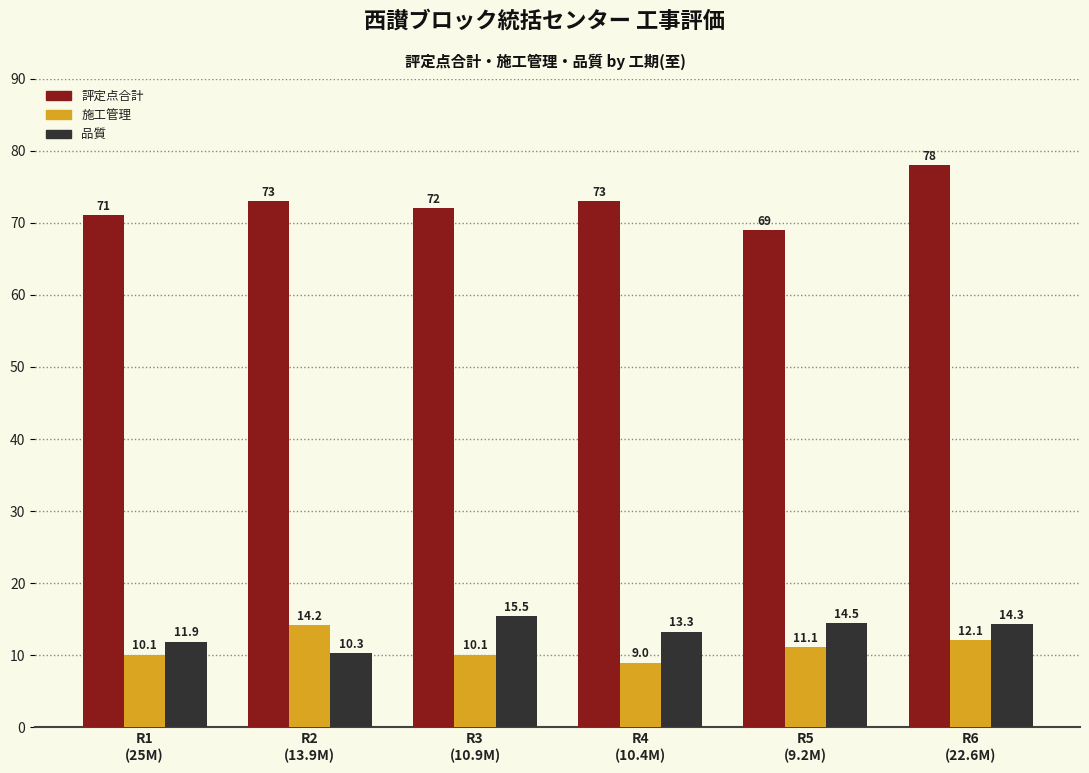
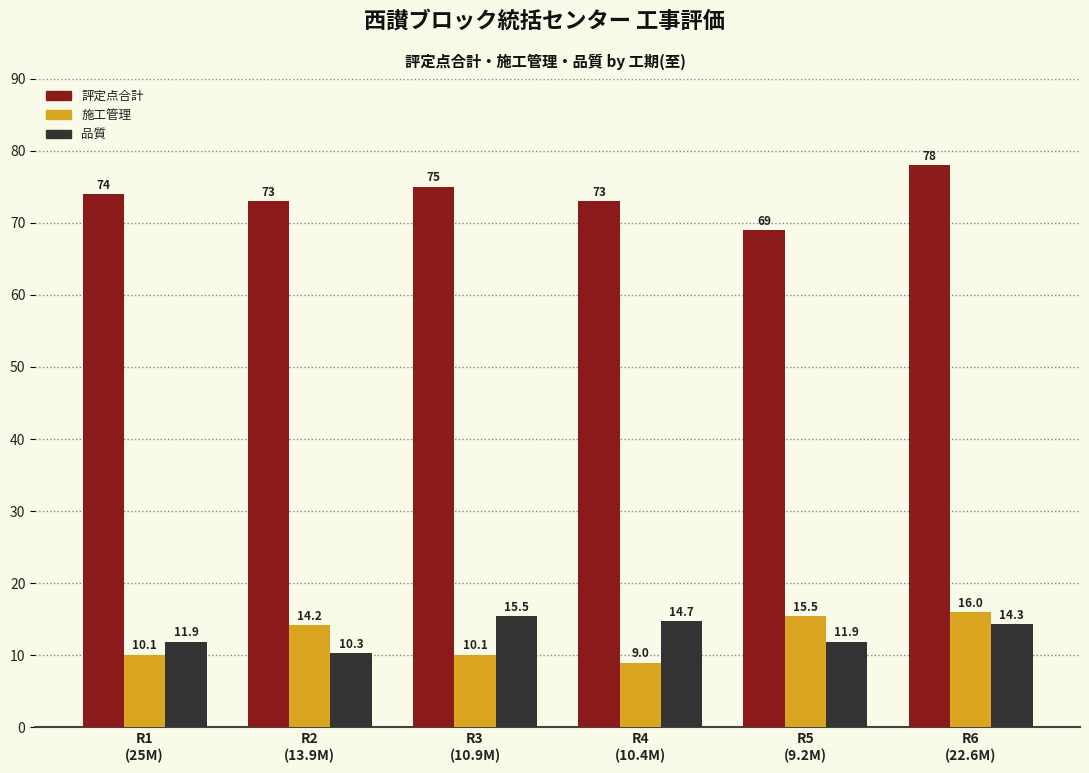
評定点合計, R1 (25M): 71 -> 74
評定点合計, R3 (10.9M): 72 -> 75
品質, R4 (10.4M): 13.3 -> 14.7
施工管理, R5 (9.2M): 11.1 -> 15.5
品質, R5 (9.2M): 14.5 -> 11.9
施工管理, R6 (22.6M): 12.1 -> 16.0
